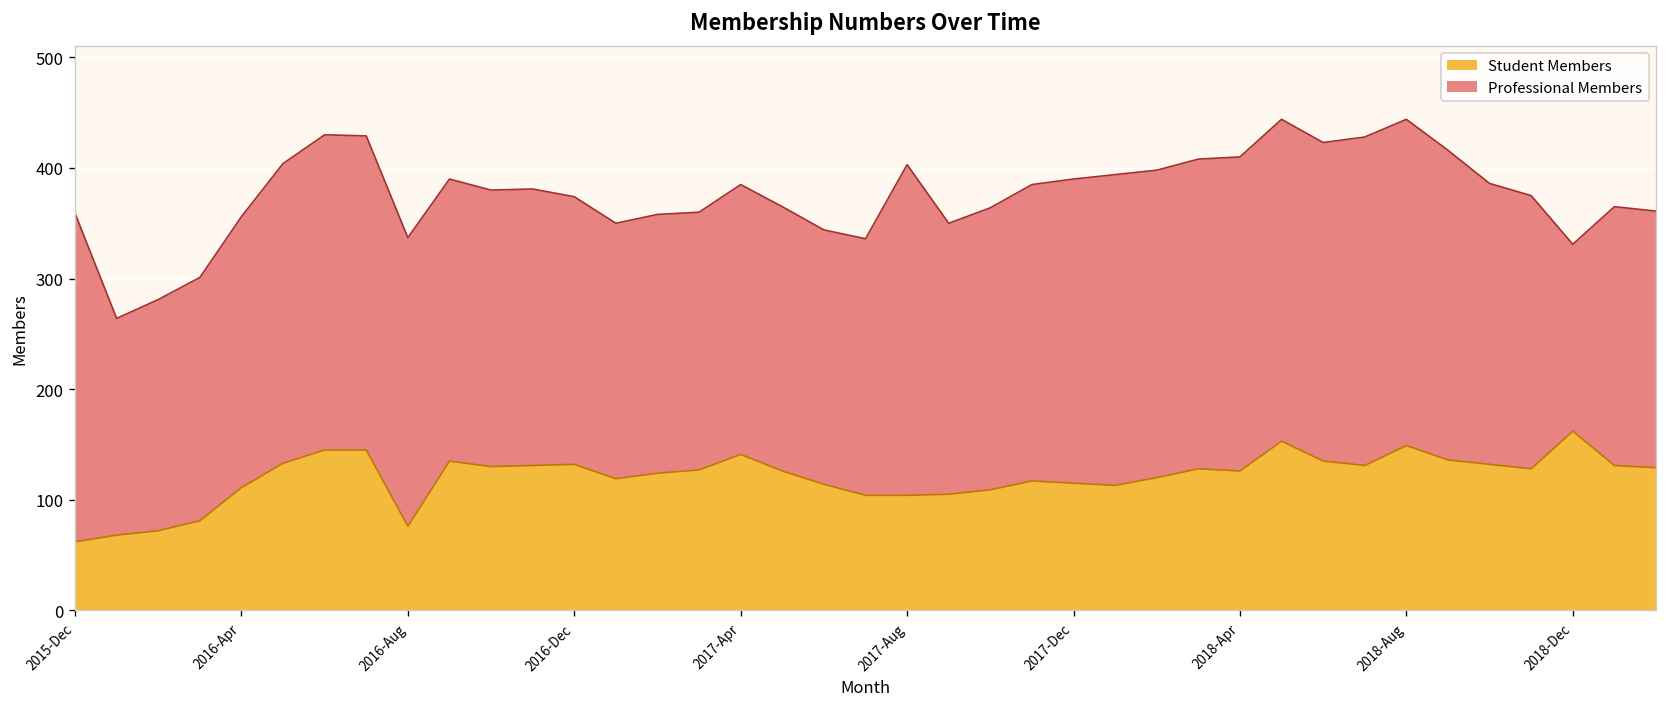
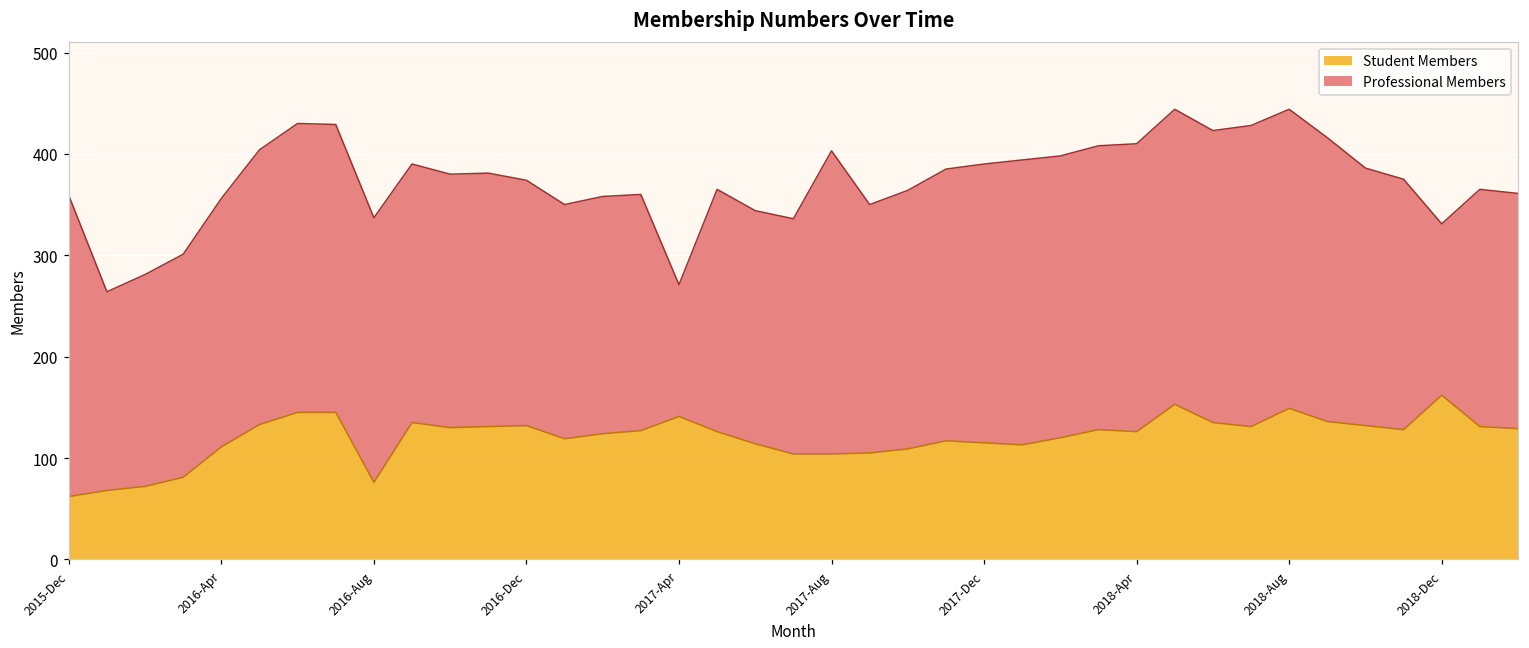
Professional Members, 2017-Apr: 240 -> 130
